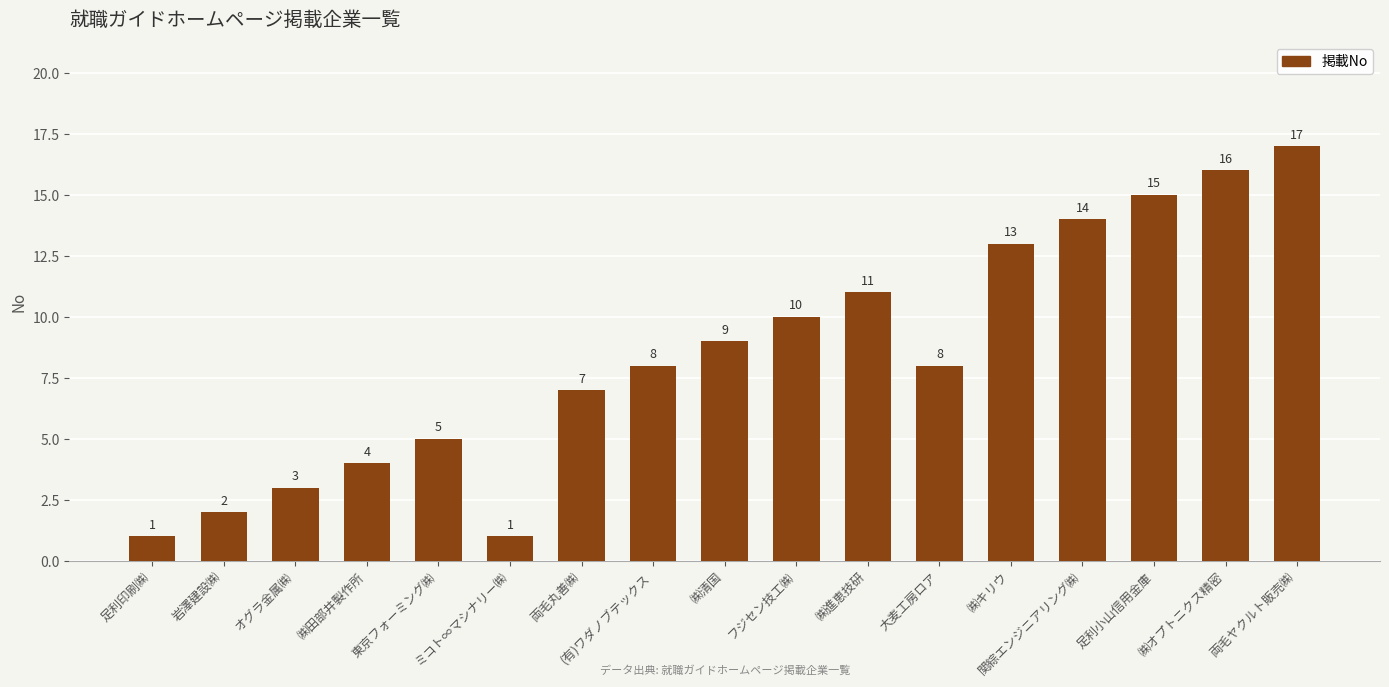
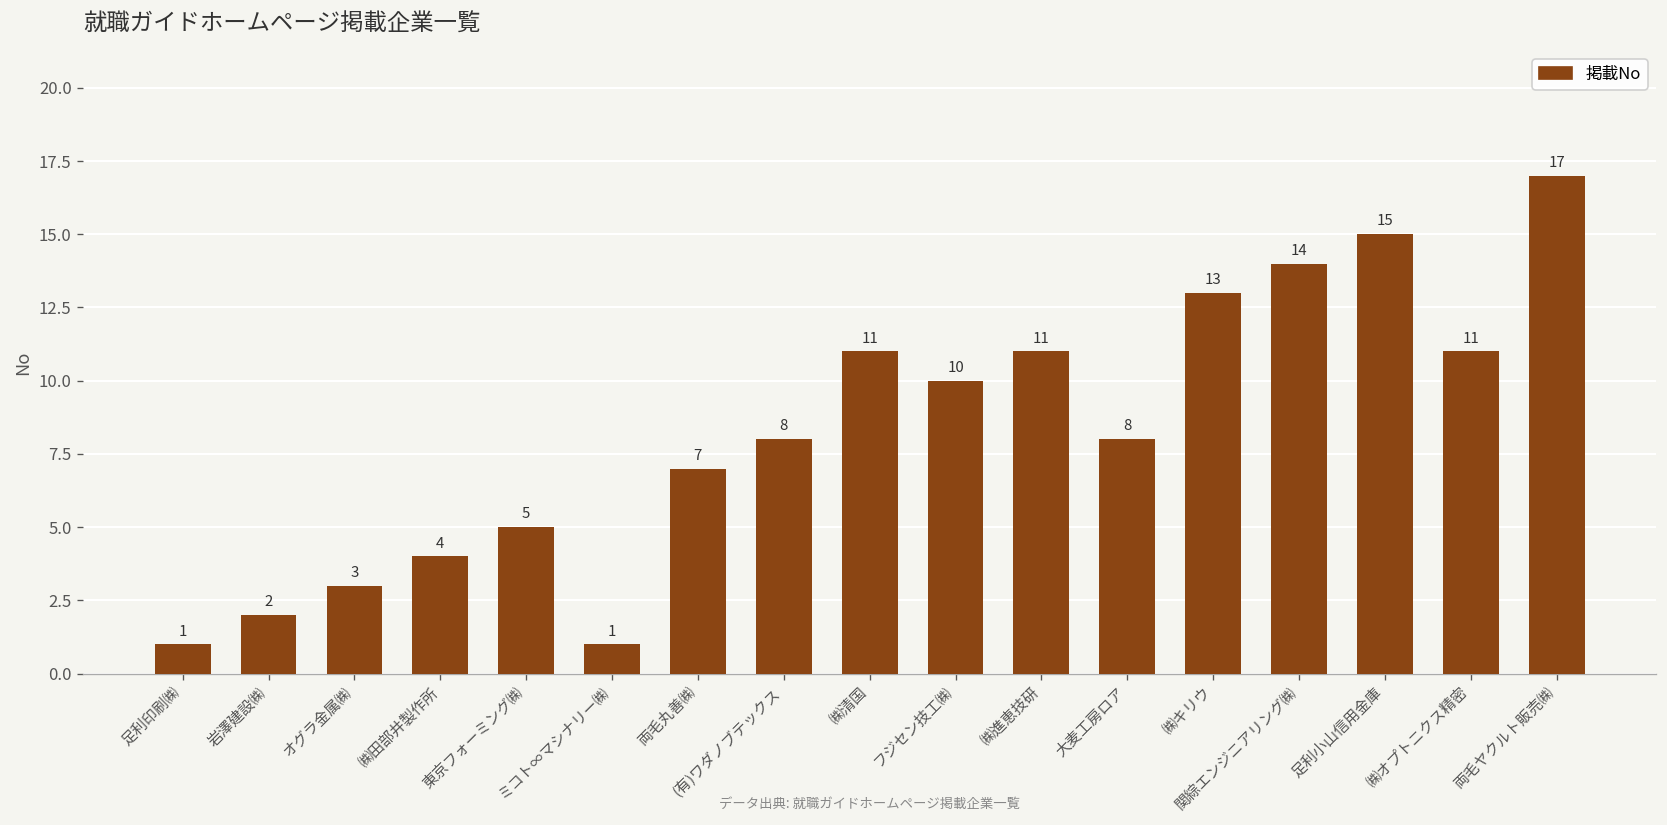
㈱清国: 9 -> 11
㈱オプトニクス精密: 16 -> 11
